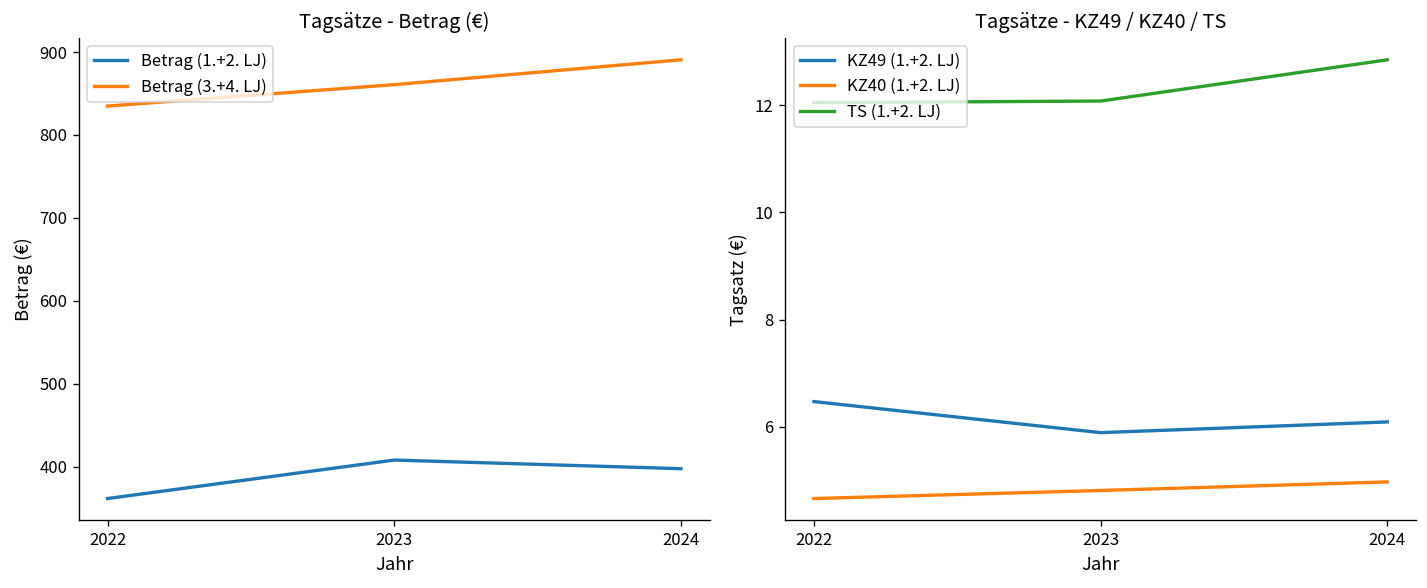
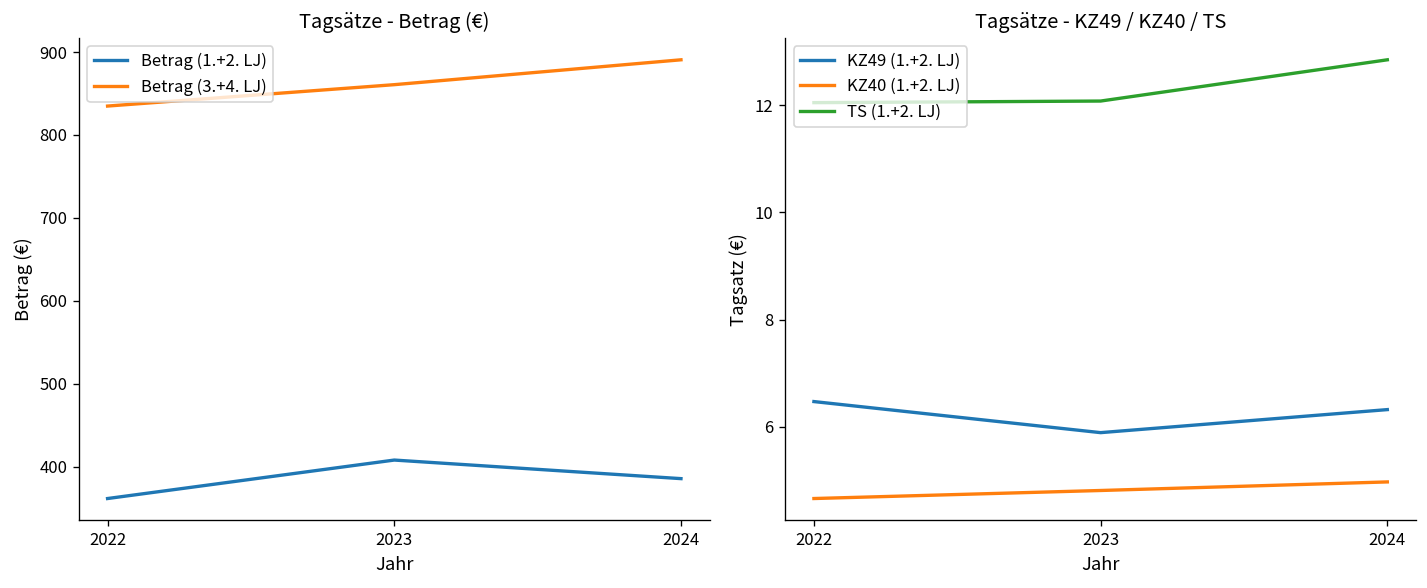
Tagsätze - Betrag (€), Betrag (1.+2. LJ), 2024: 400 -> 390
Tagsätze - KZ49 / KZ40 / TS, KZ49 (1.+2. LJ), 2024: 6.1 -> 6.3
